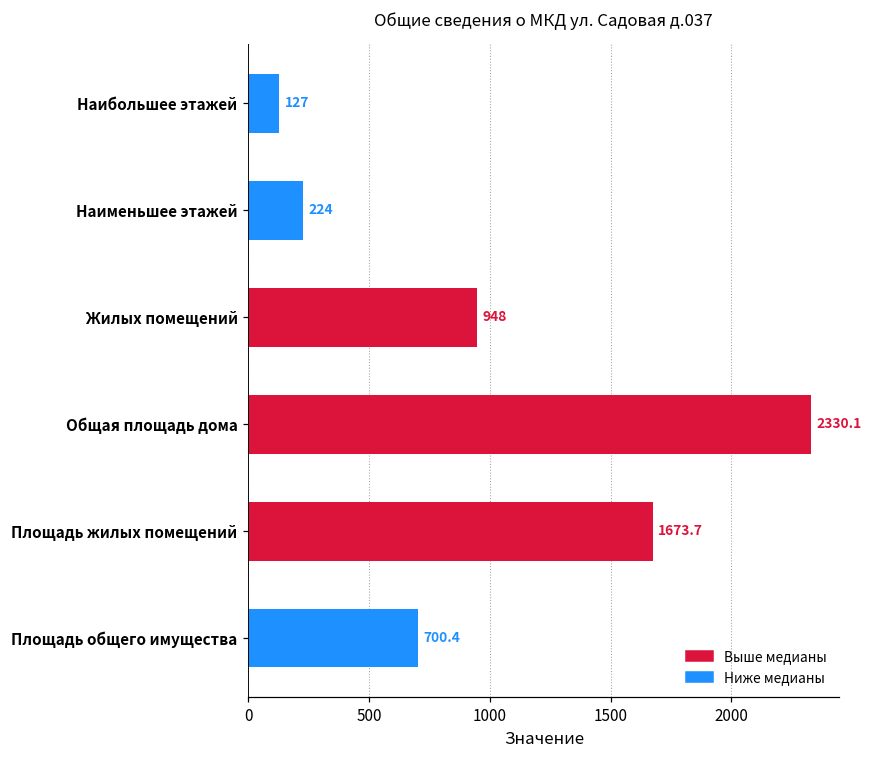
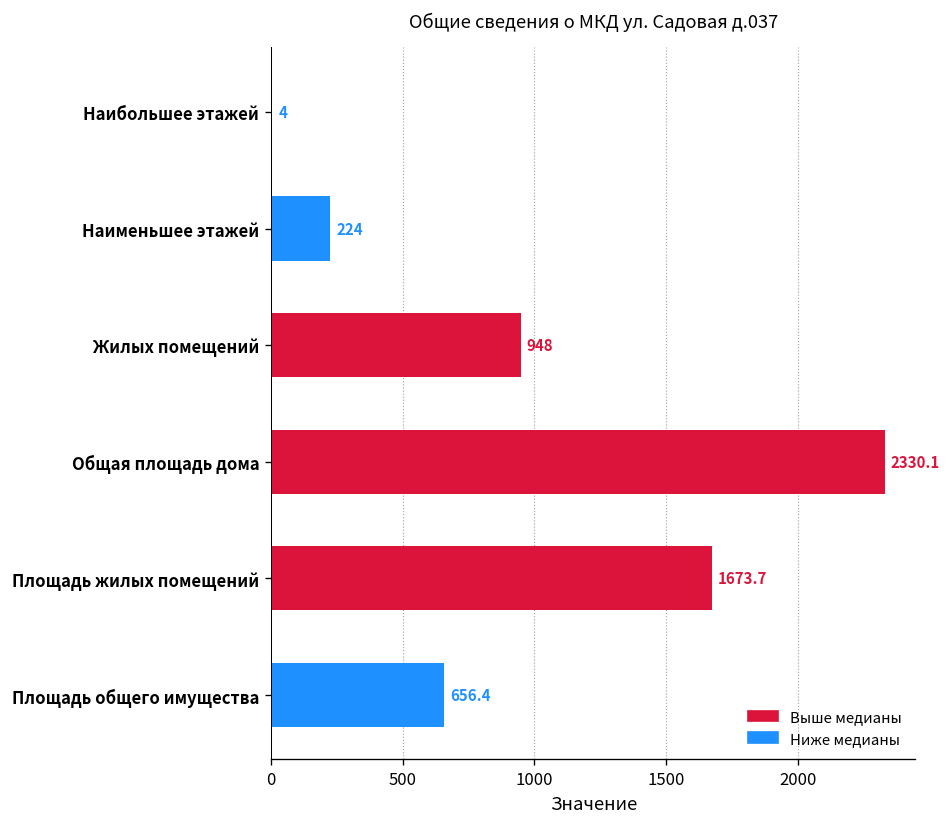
Наибольшее этажей: 127 -> 4
Площадь общего имущества: 700.4 -> 656.4
